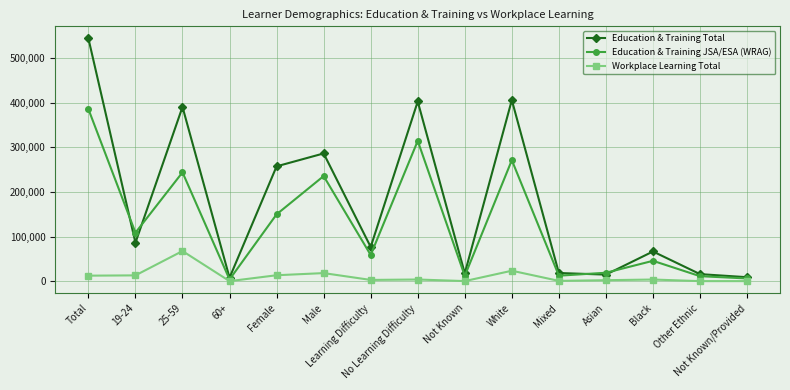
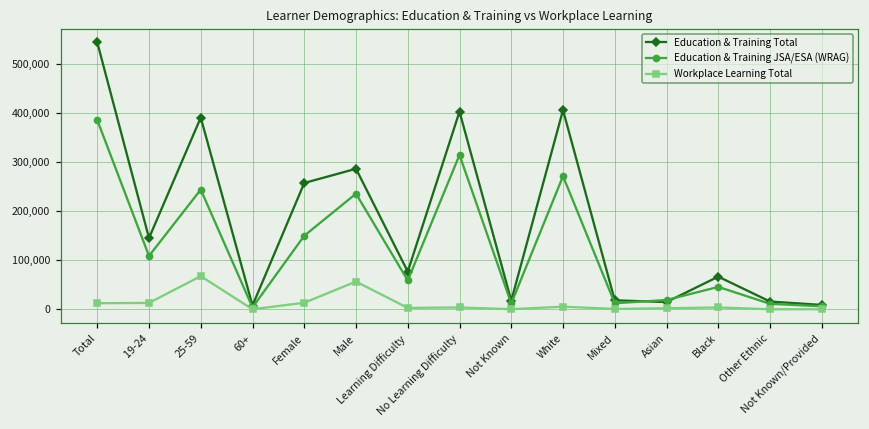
Education & Training Total, 19-24: 90,000 -> 150,000
Workplace Learning Total, Male: 20,000 -> 60,000
Workplace Learning Total, White: 20,000 -> 10,000
